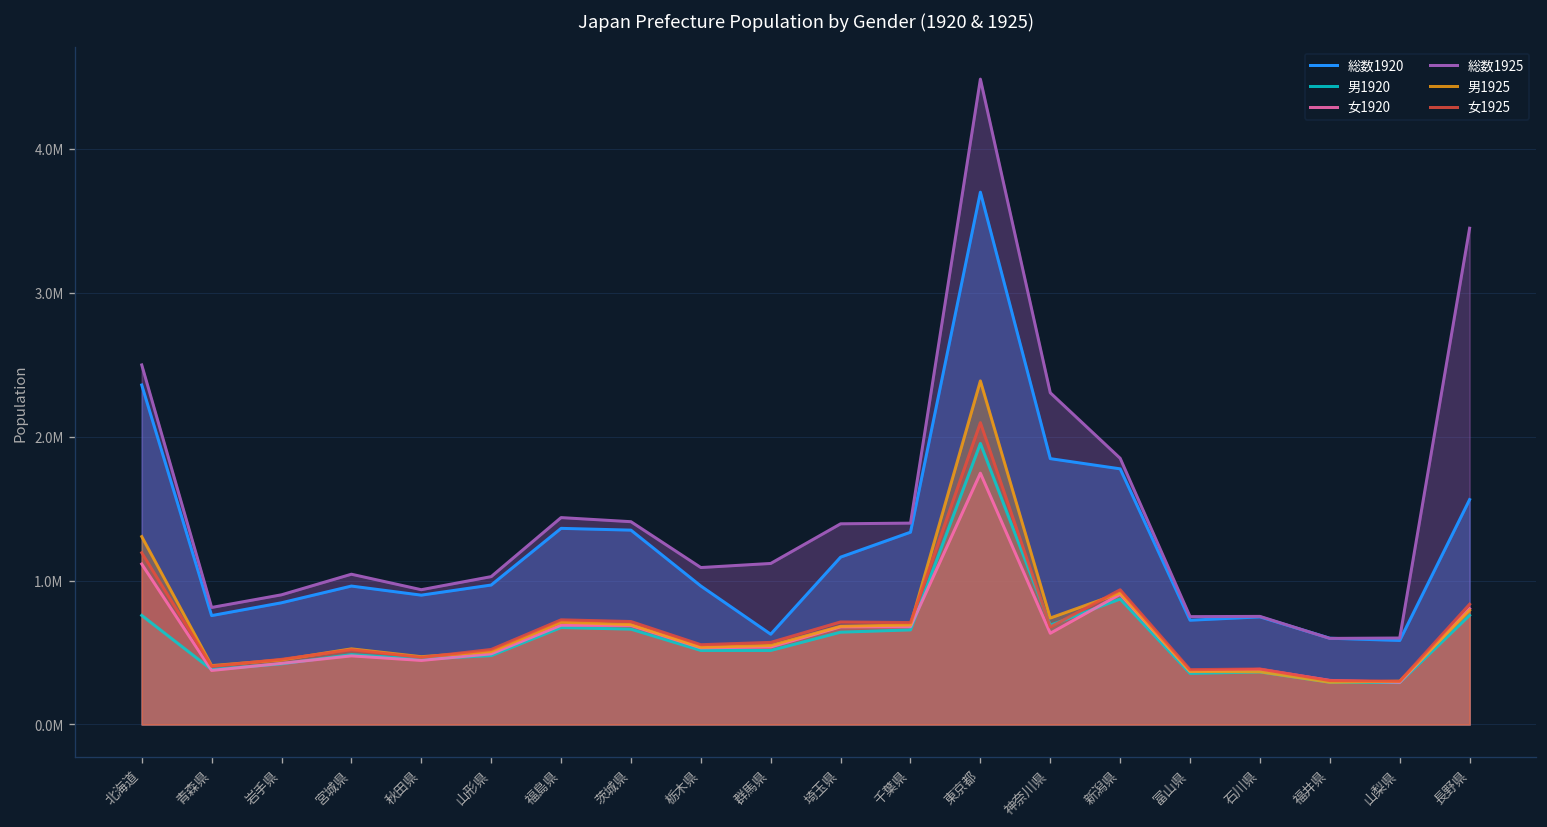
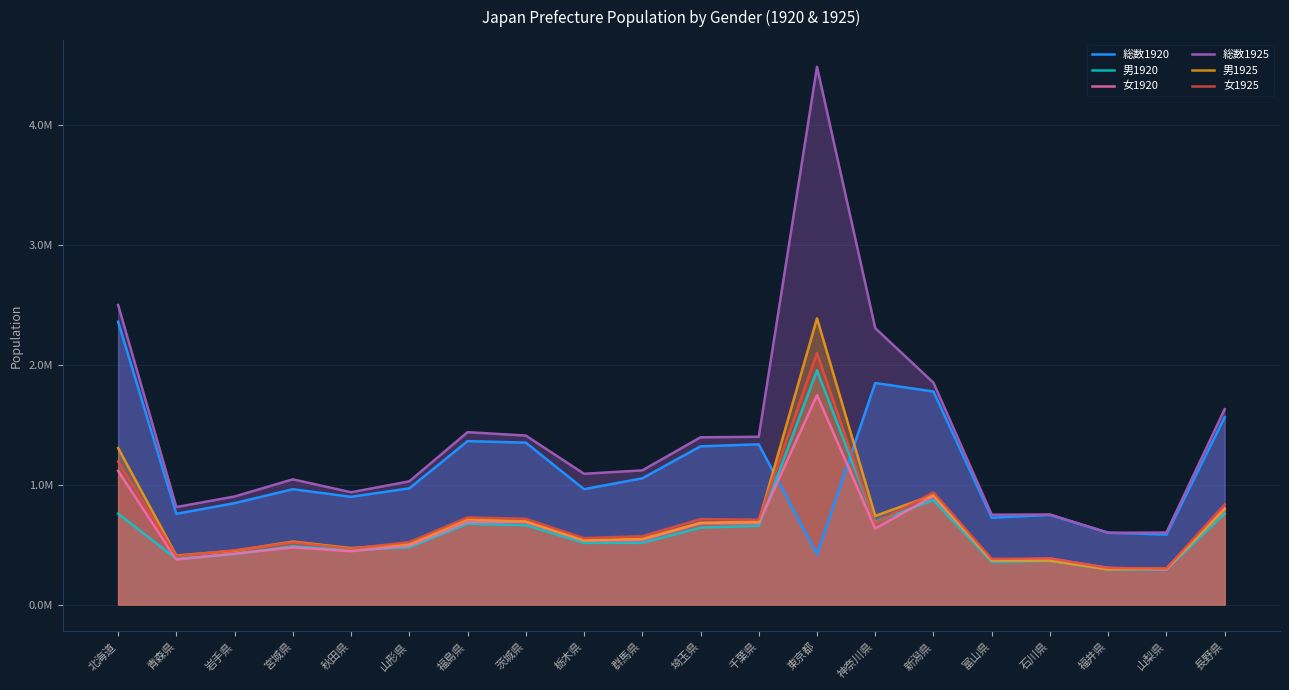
総数1920, 群馬県: 630000 -> 1050000
総数1920, 埼玉県: 1160000 -> 1320000
総数1920, 東京都: 3700000 -> 420000
総数1925, 長野県: 3450000 -> 1630000
